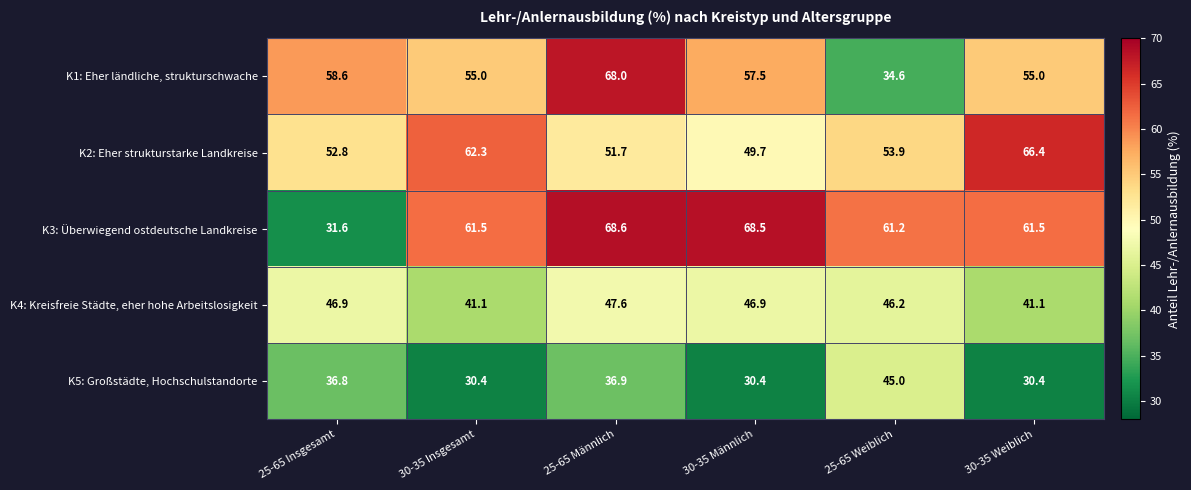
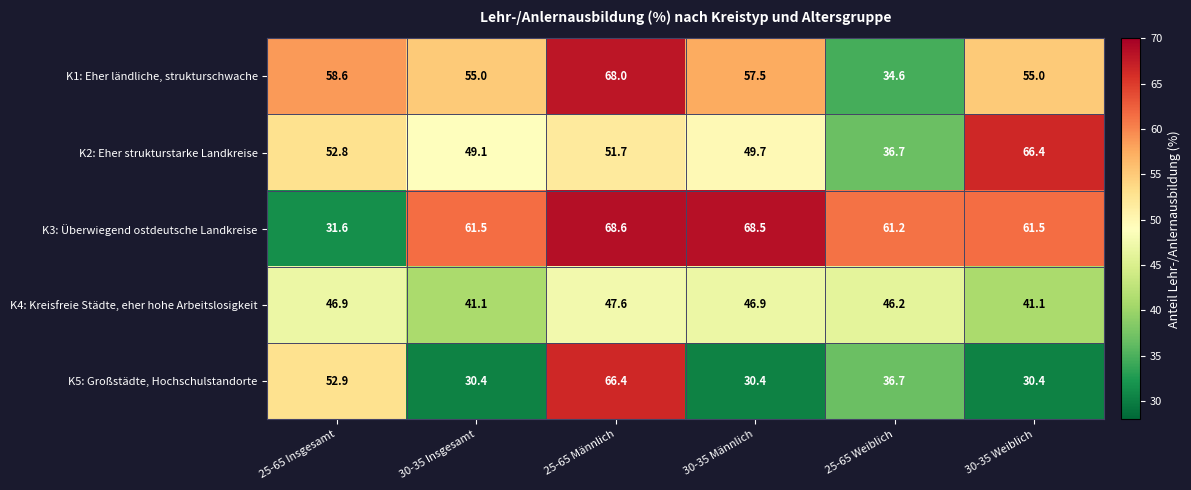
K2: Eher strukturstarke Landkreise, 30-35 Insgesamt: 62.3 -> 49.1
K2: Eher strukturstarke Landkreise, 25-65 Weiblich: 53.9 -> 36.7
K5: Großstädte, Hochschulstandorte, 25-65 Insgesamt: 36.8 -> 52.9
K5: Großstädte, Hochschulstandorte, 25-65 Männlich: 36.9 -> 66.4
K5: Großstädte, Hochschulstandorte, 25-65 Weiblich: 45.0 -> 36.7
